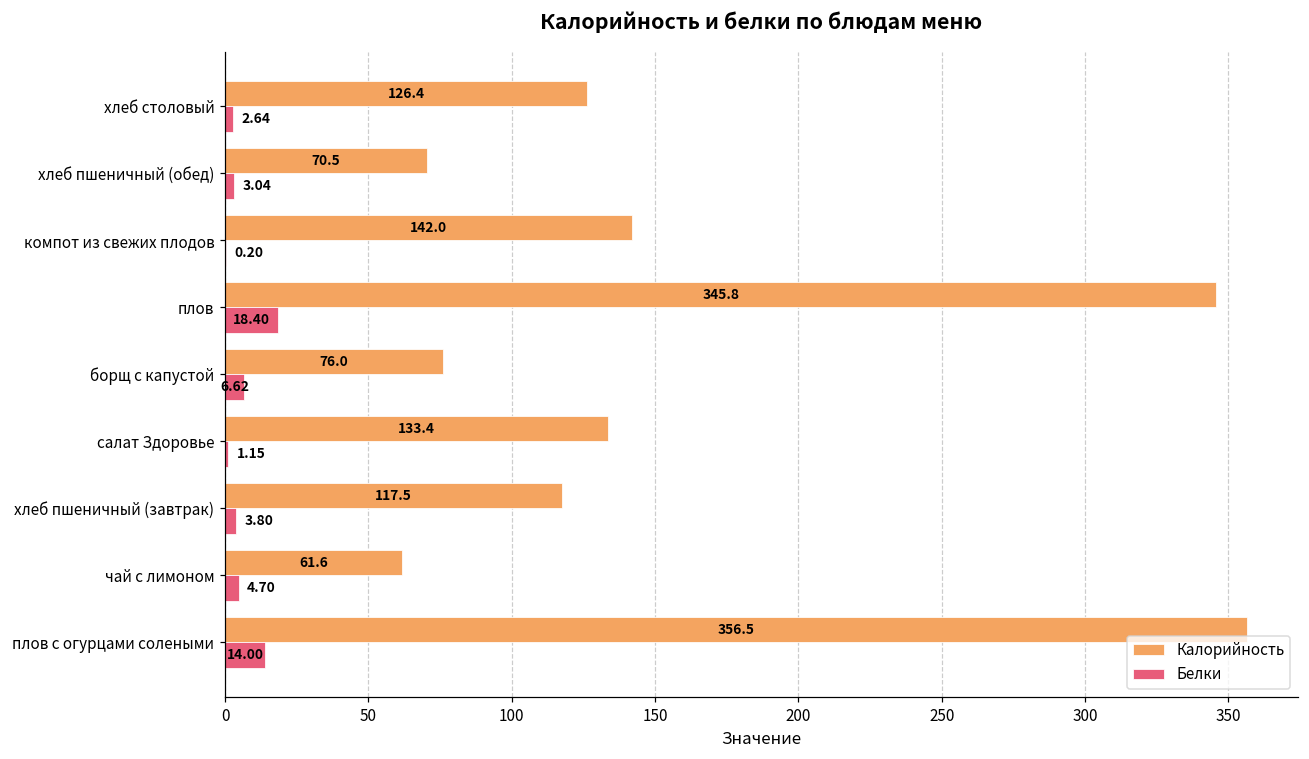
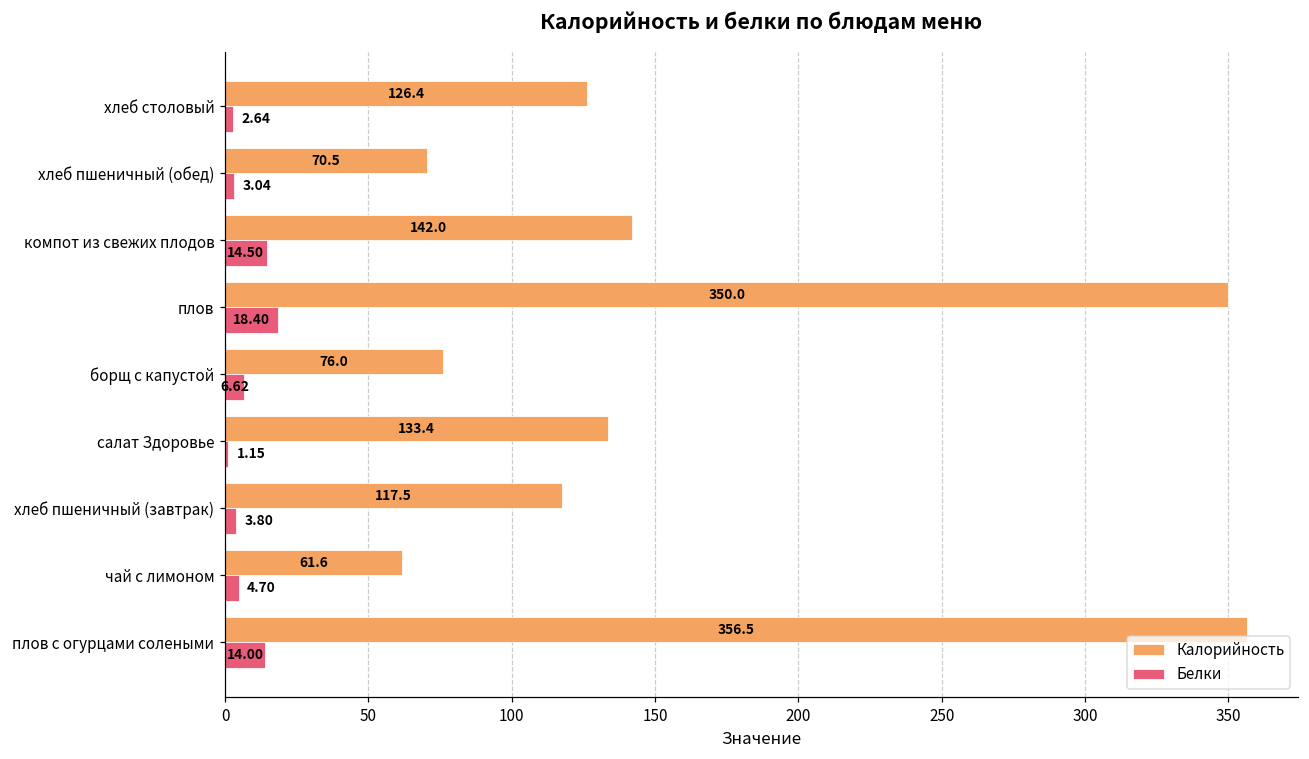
Белки, компот из свежих плодов: 0.20 -> 14.50
Калорийность, плов: 345.8 -> 350.0
